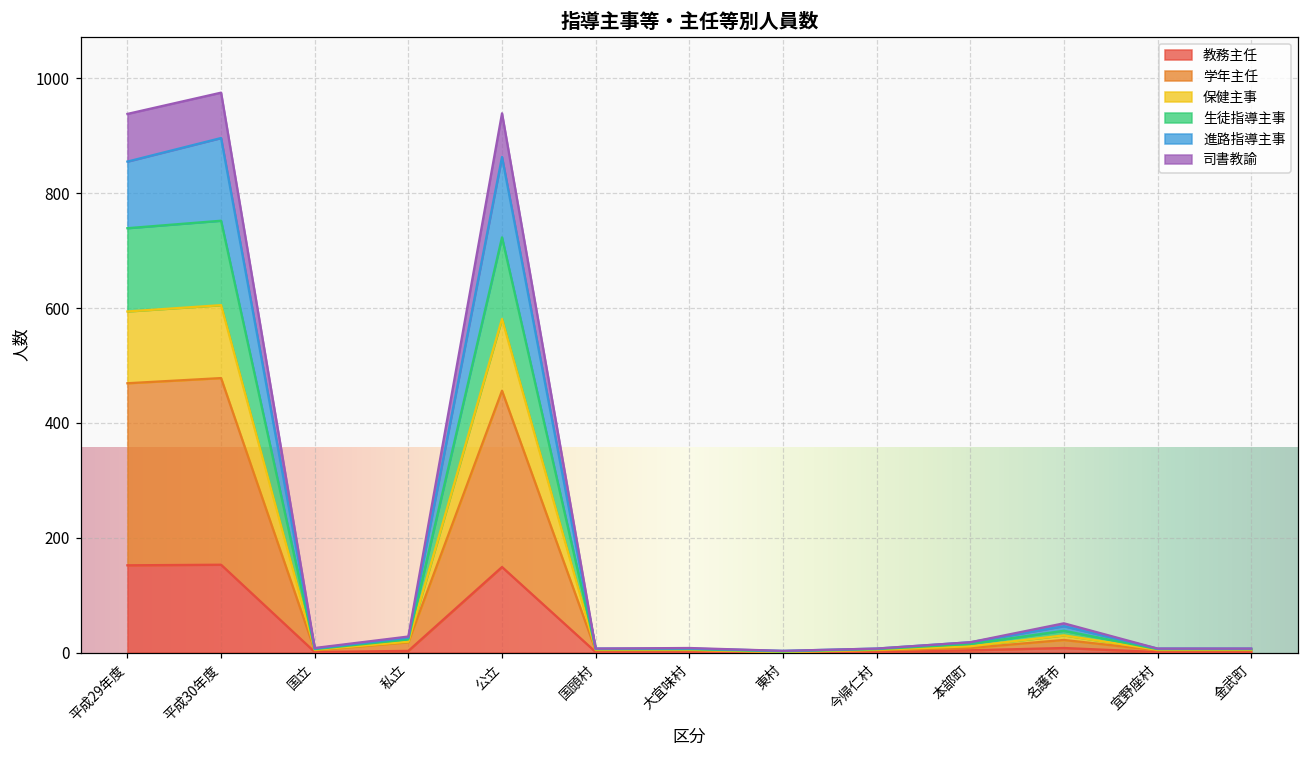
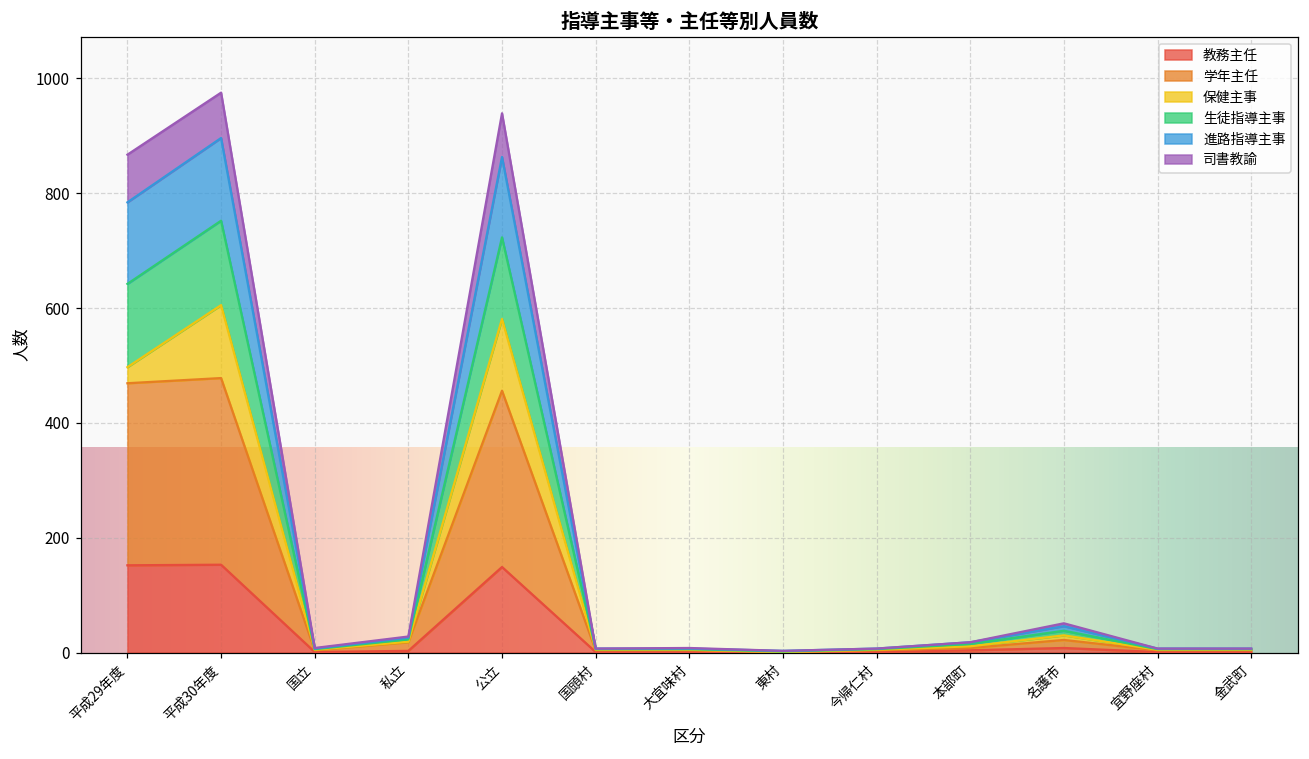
保健主事, 平成29年度: 130 -> 30
進路指導主事, 平成29年度: 120 -> 140
